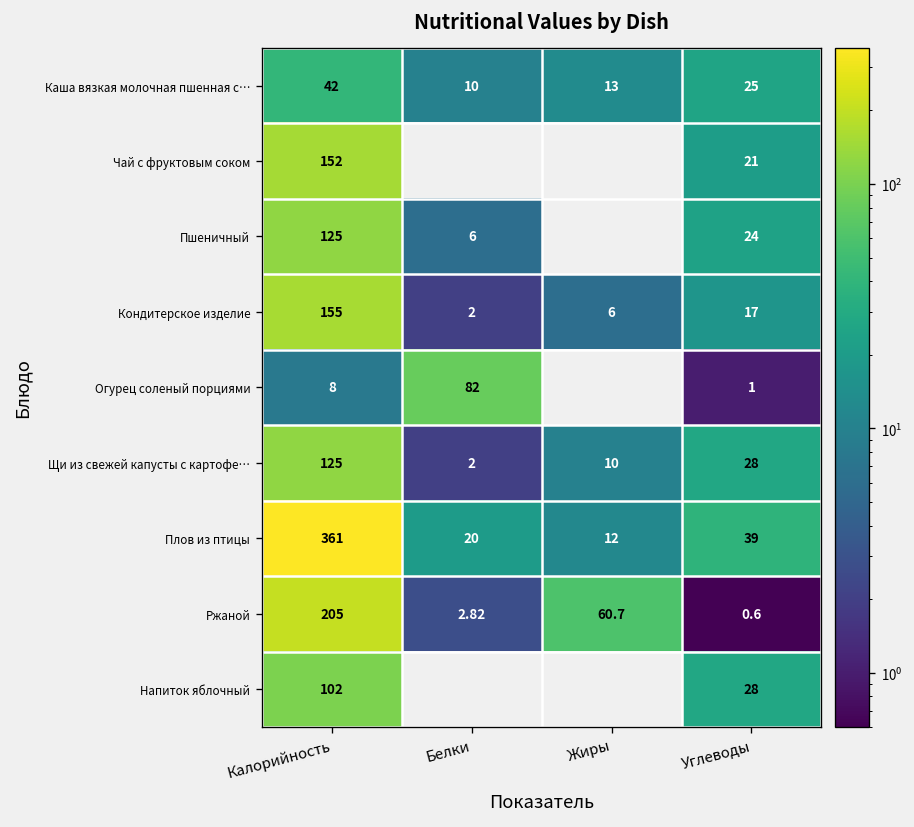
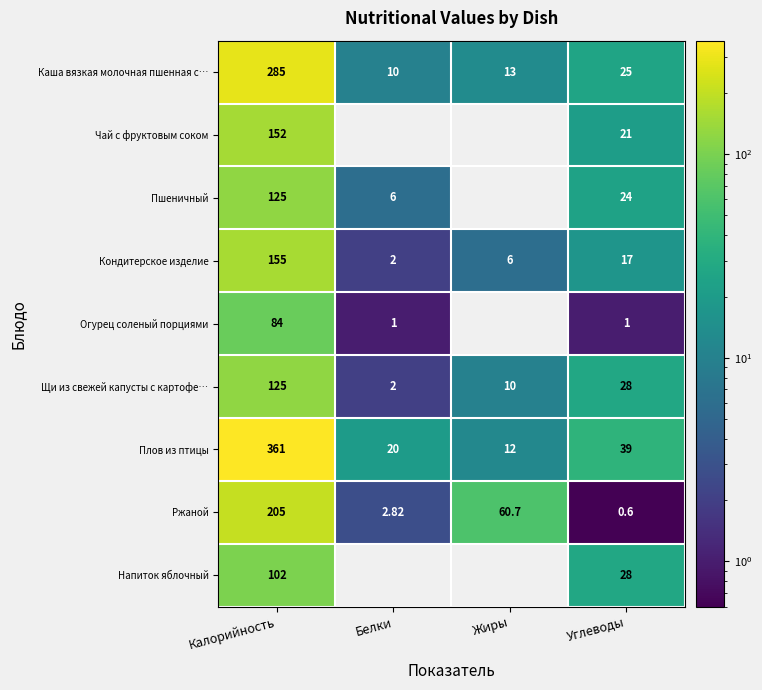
Каша вязкая молочная пшенная с…, Калорийность: 42 -> 285
Огурец соленый порциями, Калорийность: 8 -> 84
Огурец соленый порциями, Белки: 82 -> 1
